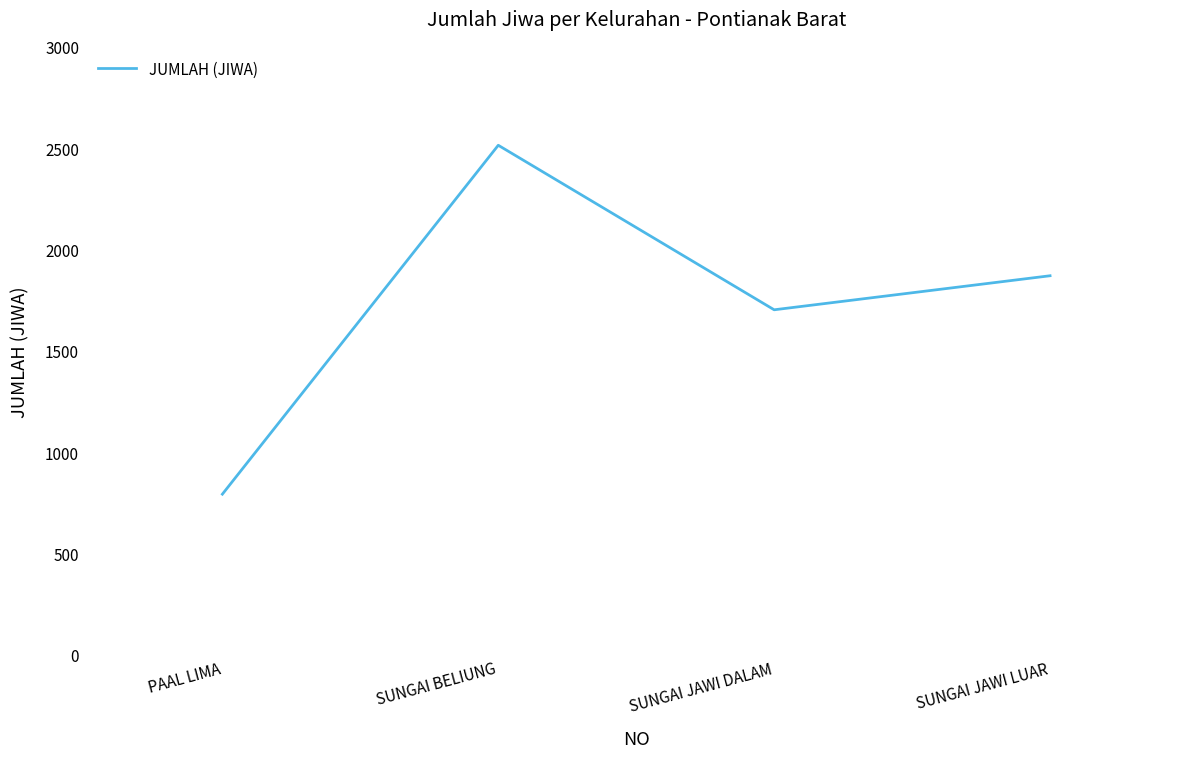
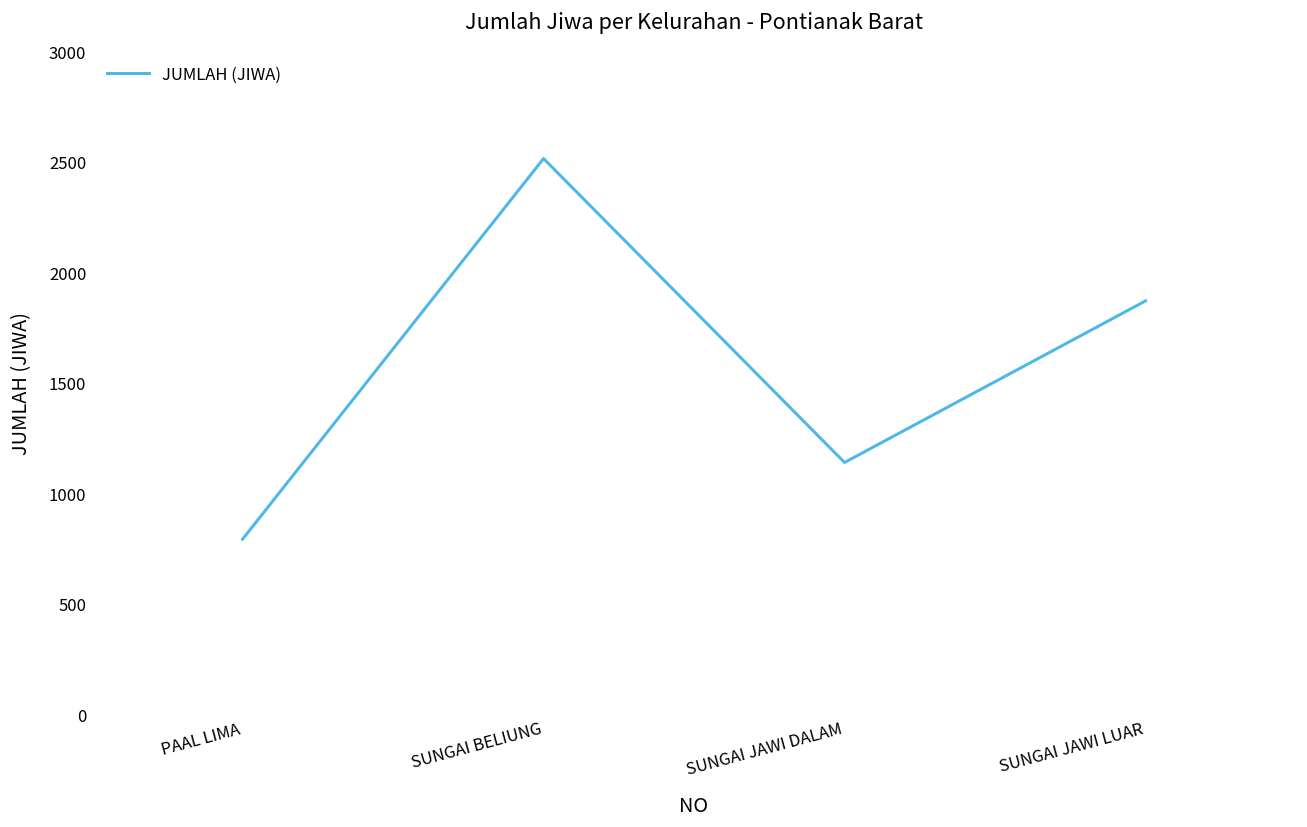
SUNGAI JAWI DALAM: 1700 -> 1140
